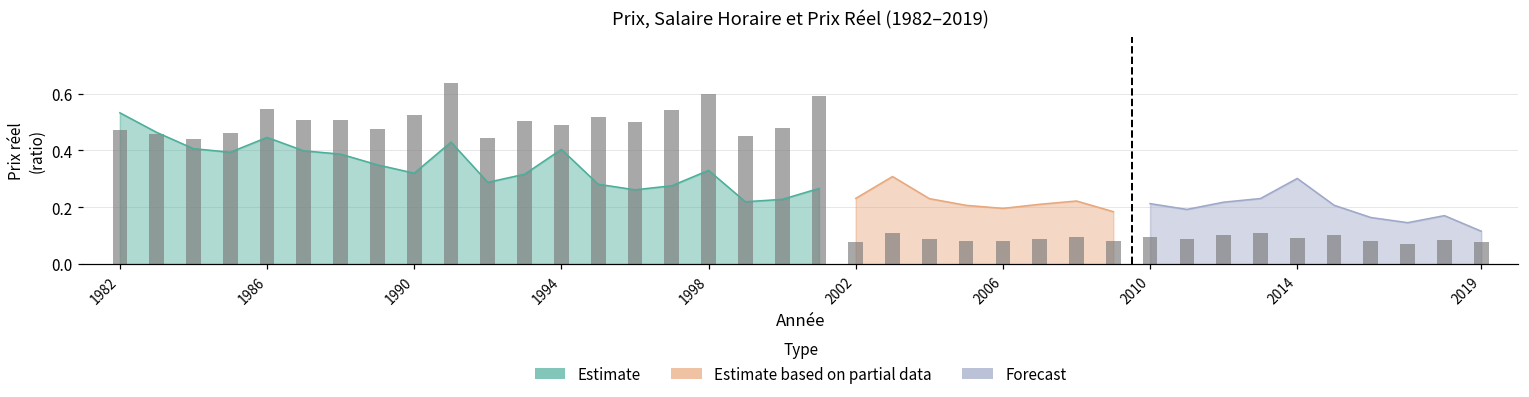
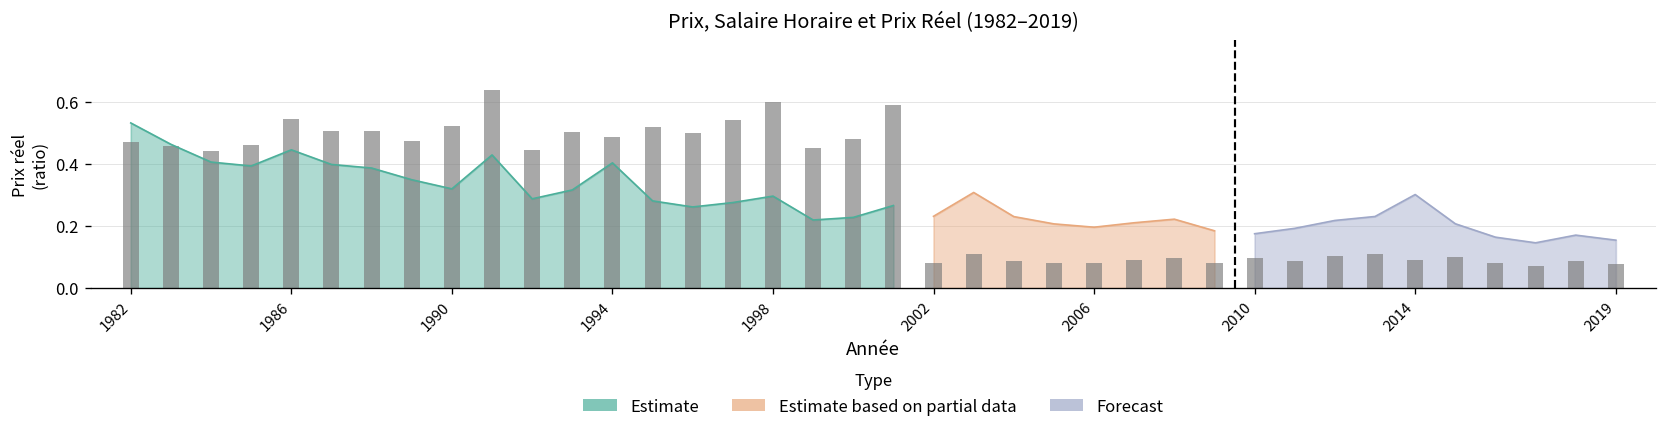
Estimate, 1998: 0.33 -> 0.30
Forecast, 2010: 0.21 -> 0.18
Forecast, 2019: 0.12 -> 0.15
